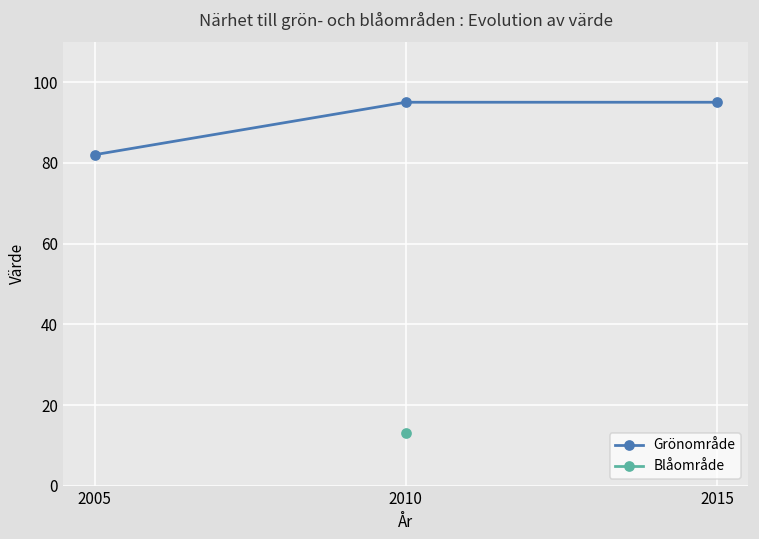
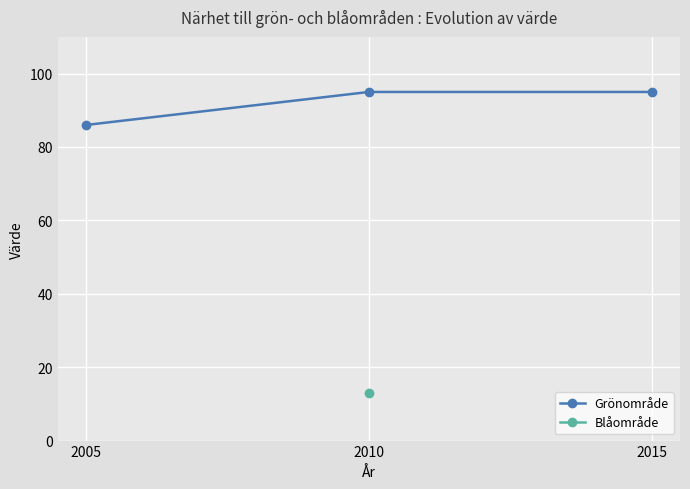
Grönområde, 2005: 82 -> 86
